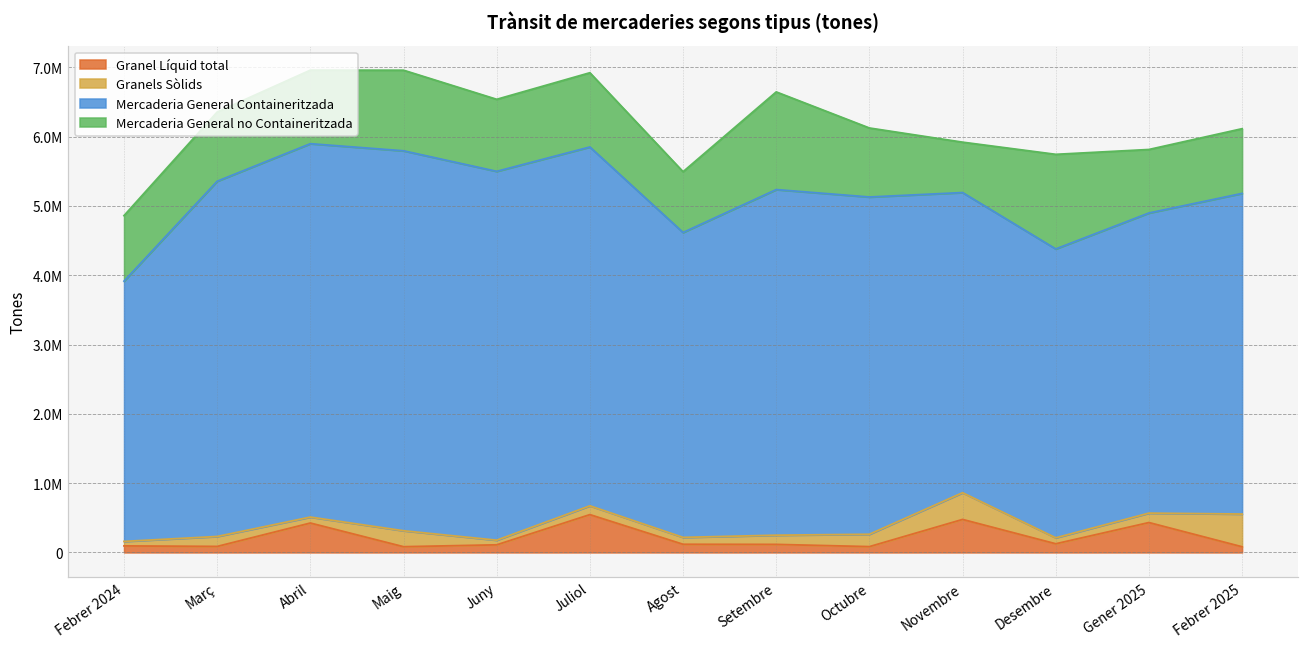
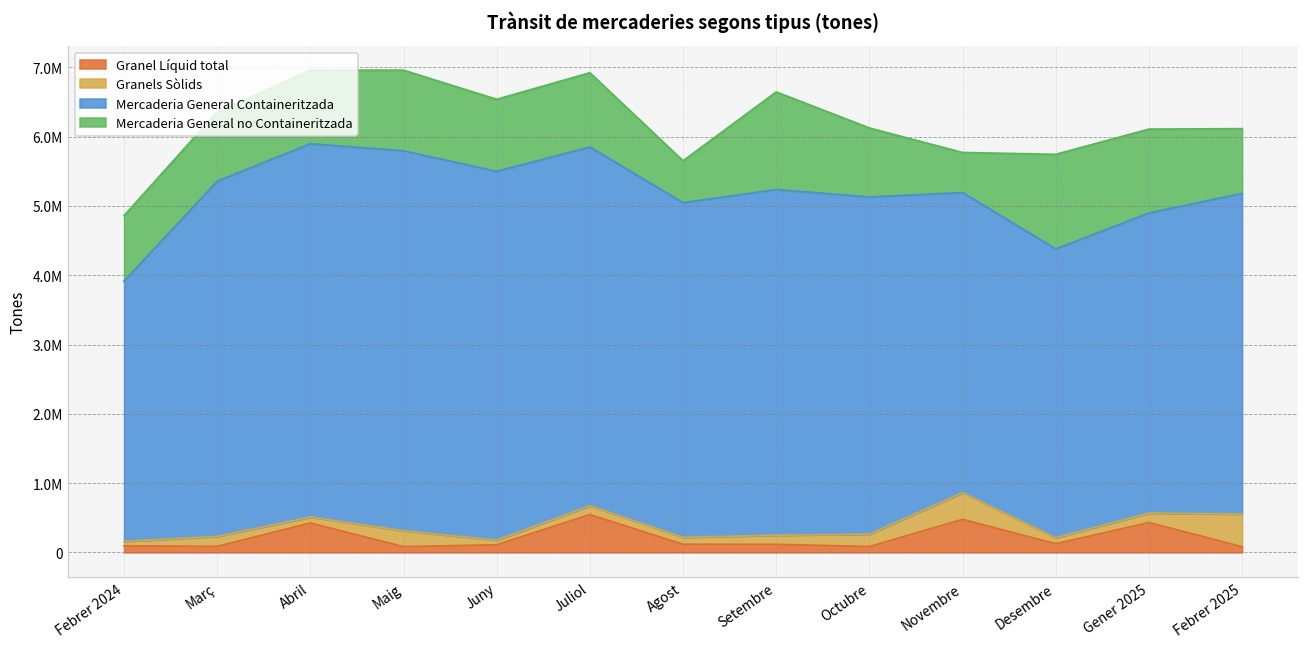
Mercaderia General Containeritzada, Agost: 4400000 -> 4800000
Mercaderia General no Containeritzada, Agost: 900000 -> 600000
Mercaderia General no Containeritzada, Novembre: 700000 -> 600000
Mercaderia General no Containeritzada, Gener 2025: 900000 -> 1200000
